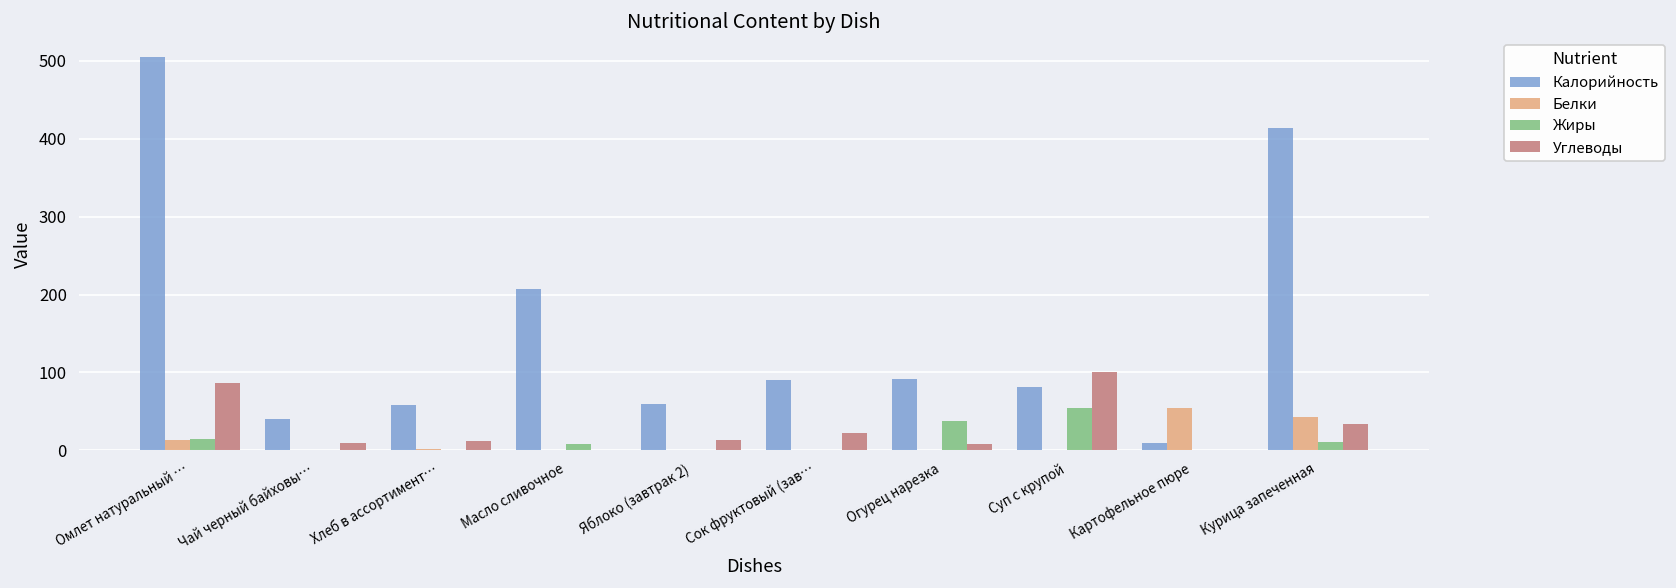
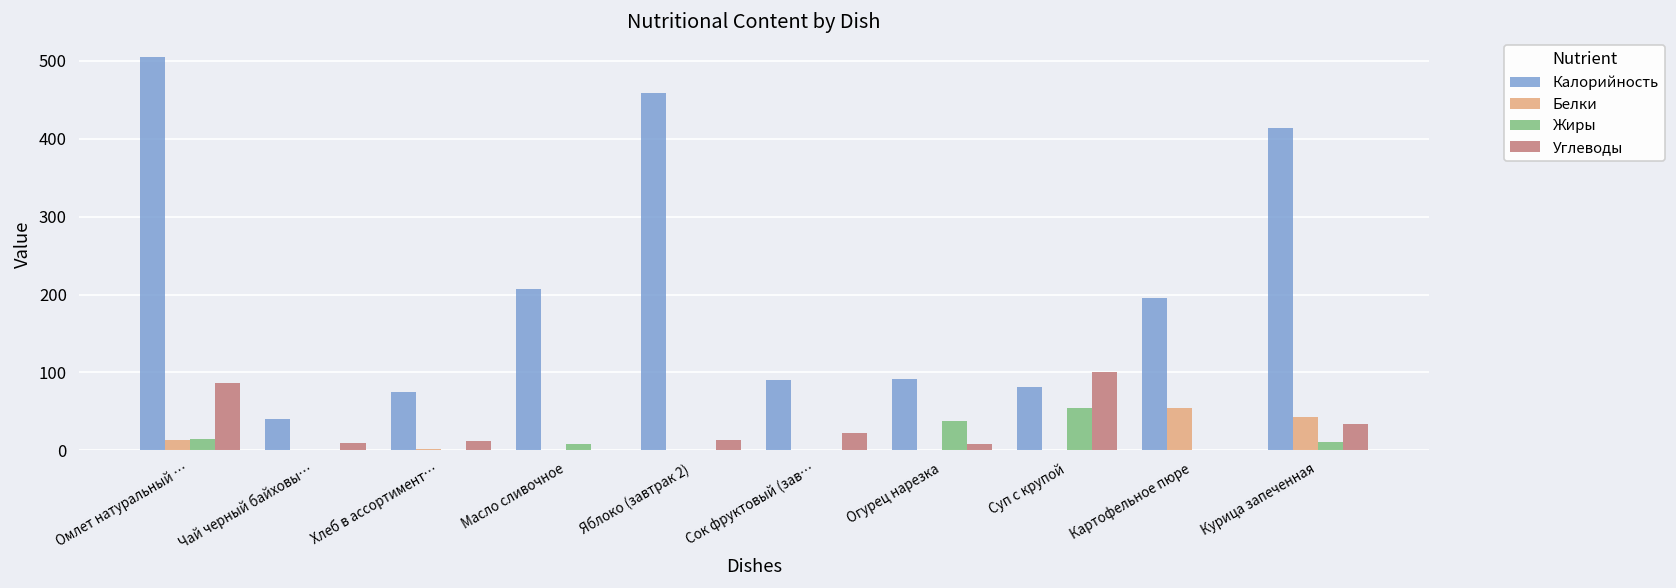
Калорийность, Хлеб в ассортимент…: 60 -> 80
Калорийность, Яблоко (завтрак 2): 60 -> 460
Калорийность, Картофельное пюре: 10 -> 200
